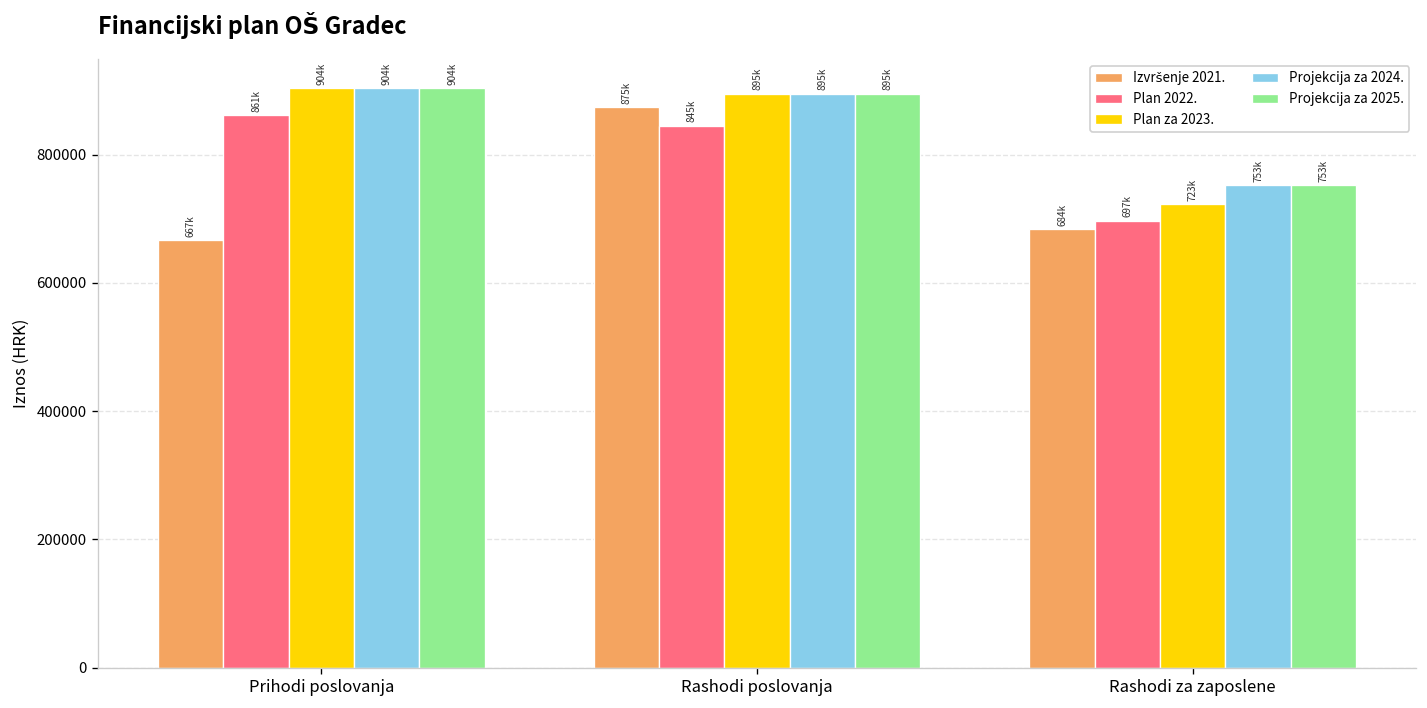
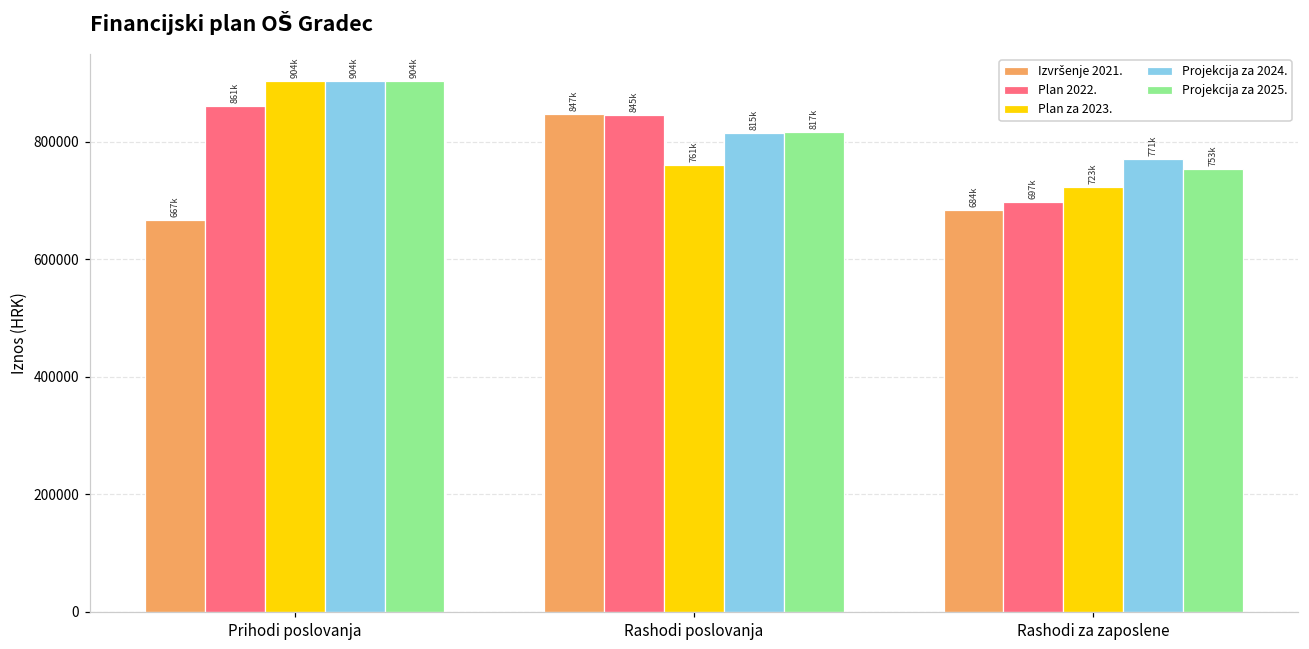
Izvršenje 2021., Rashodi poslovanja: 875k -> 847k
Plan za 2023., Rashodi poslovanja: 895k -> 761k
Projekcija za 2024., Rashodi poslovanja: 895k -> 815k
Projekcija za 2025., Rashodi poslovanja: 895k -> 817k
Projekcija za 2024., Rashodi za zaposlene: 753k -> 771k
